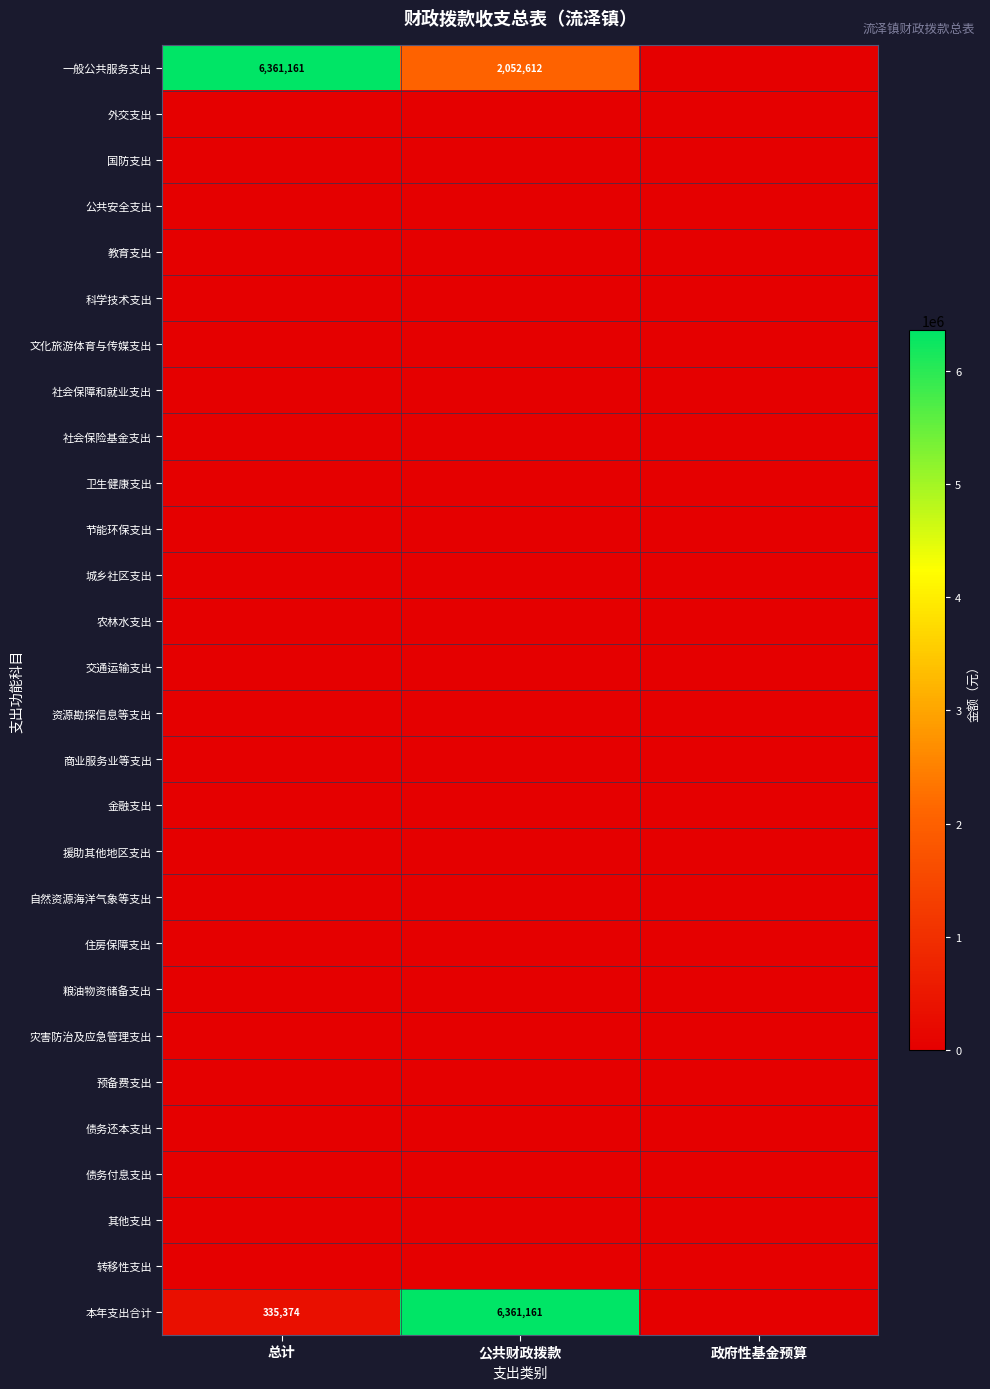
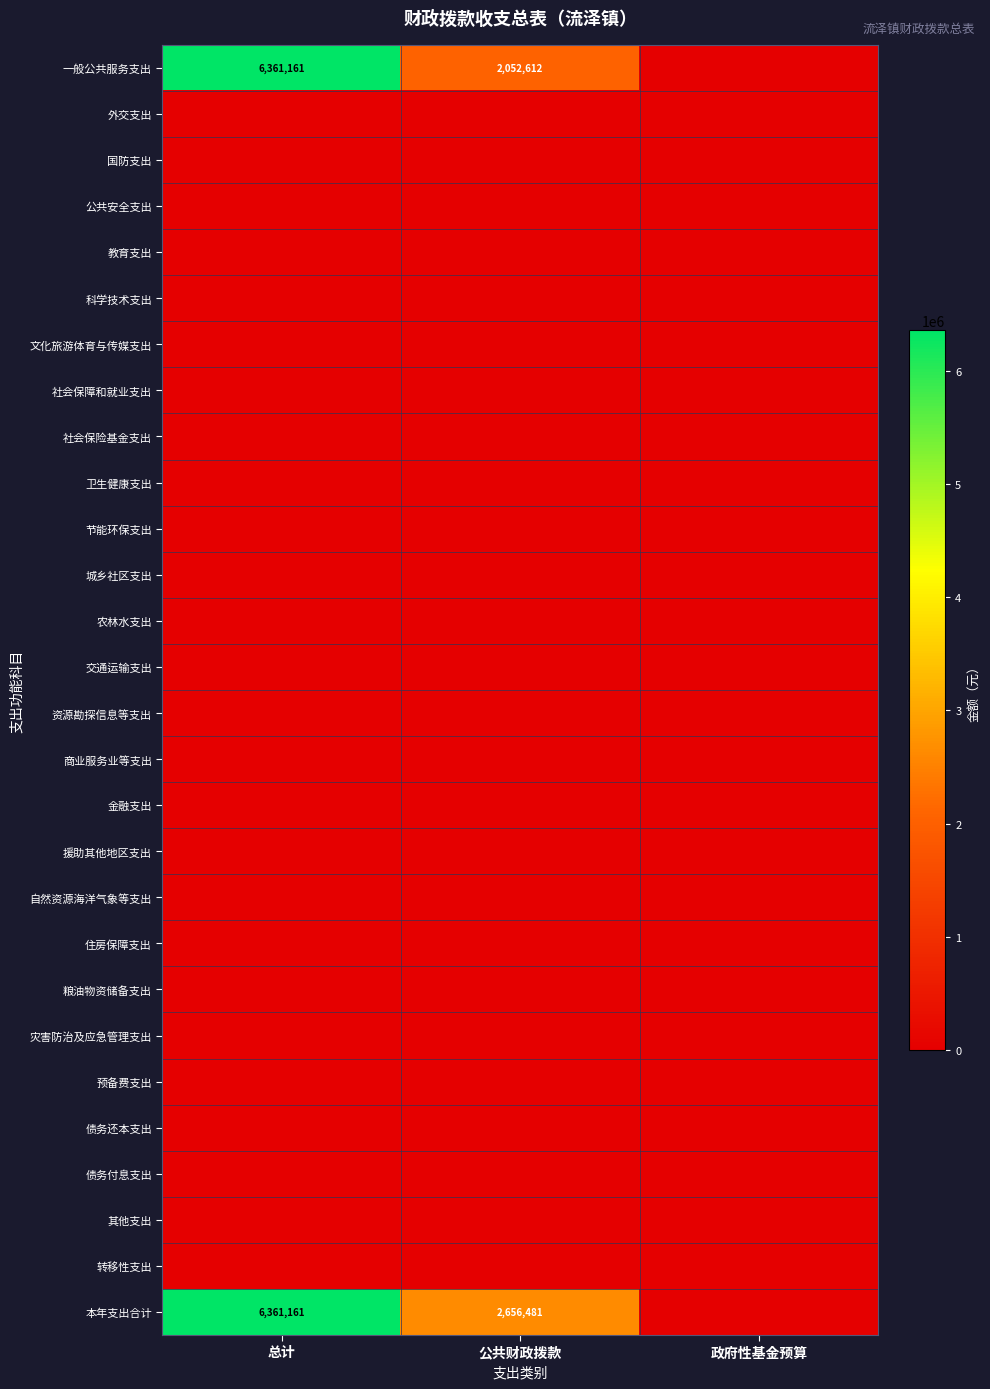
本年支出合计, 总计: 335,374 -> 6,361,161
本年支出合计, 公共财政拨款: 6,361,161 -> 2,656,481
